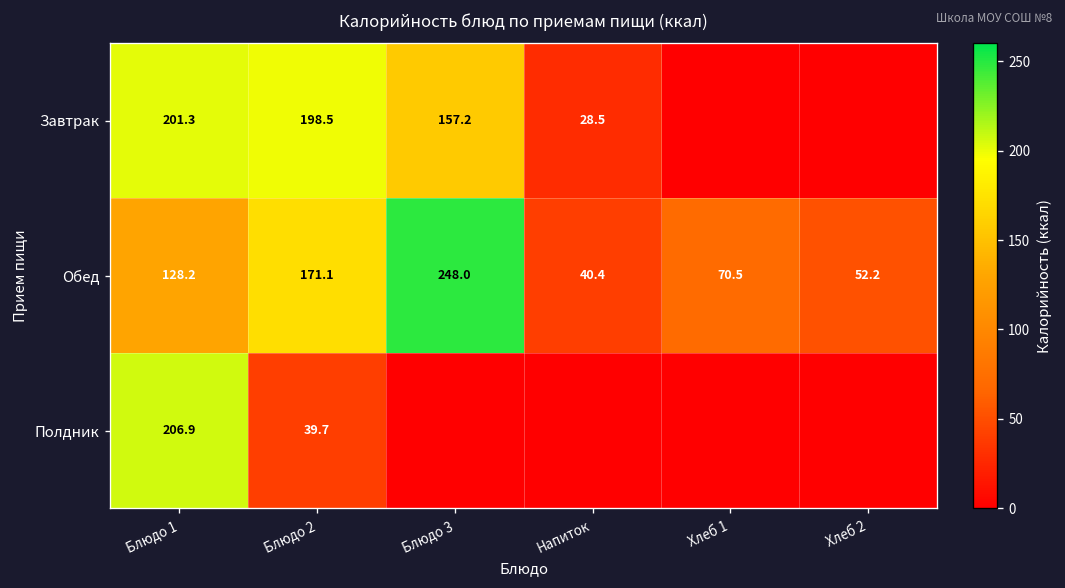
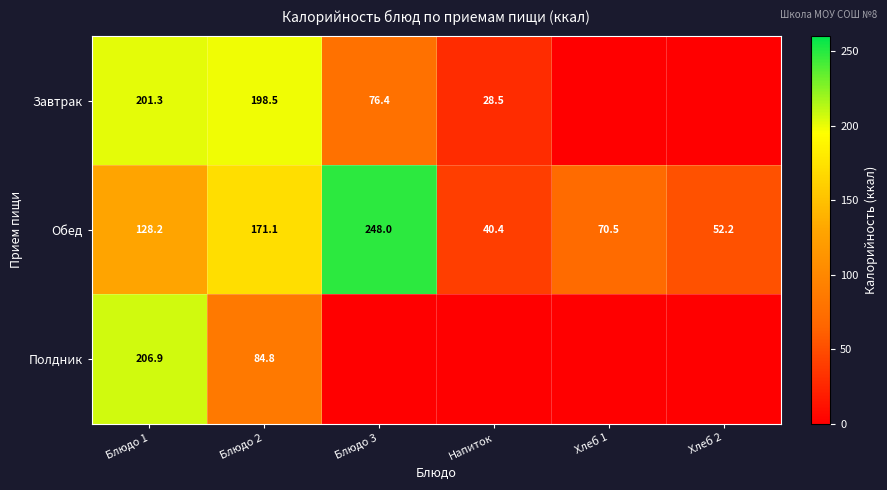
Завтрак, Блюдо 3: 157.2 -> 76.4
Полдник, Блюдо 2: 39.7 -> 84.8
